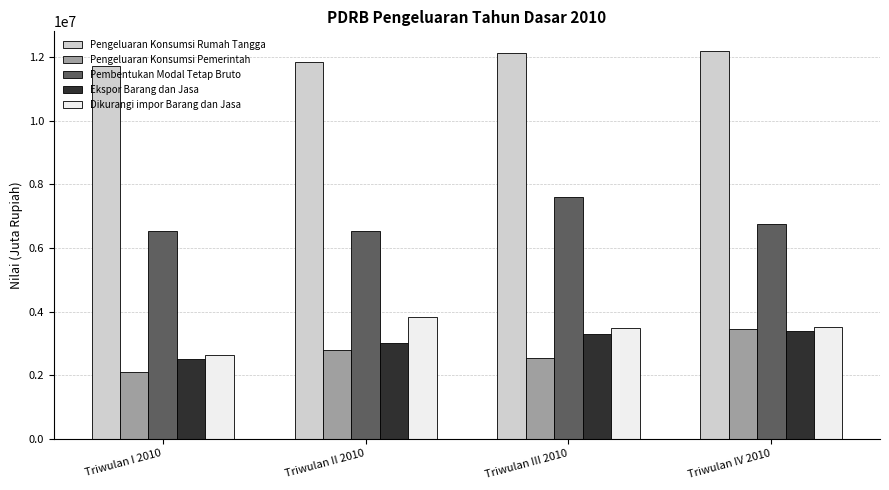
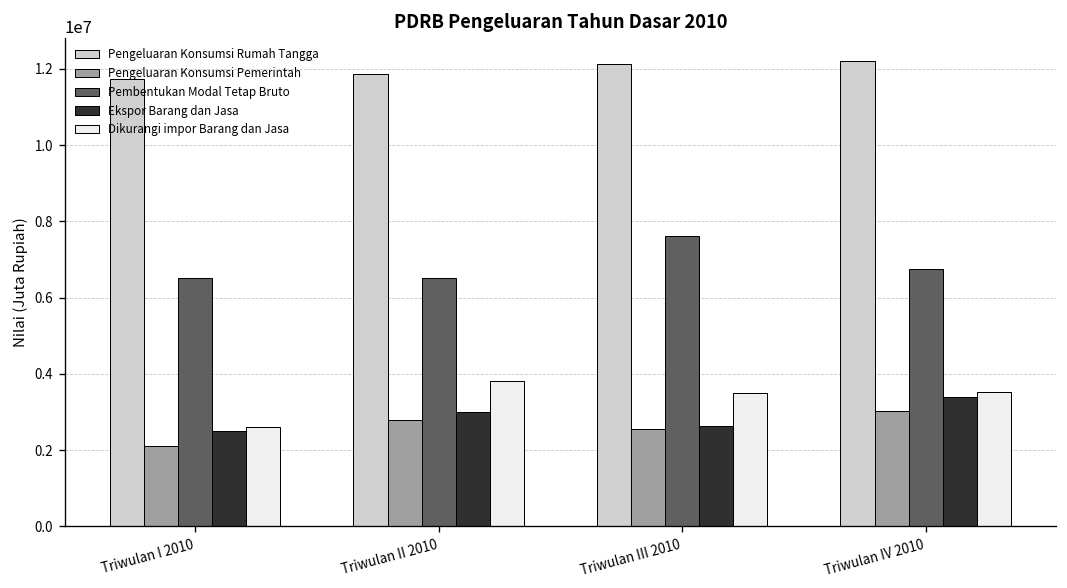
Ekspor Barang dan Jasa, Triwulan III 2010: 3300000 -> 2600000
Pengeluaran Konsumsi Pemerintah, Triwulan IV 2010: 3400000 -> 3000000
